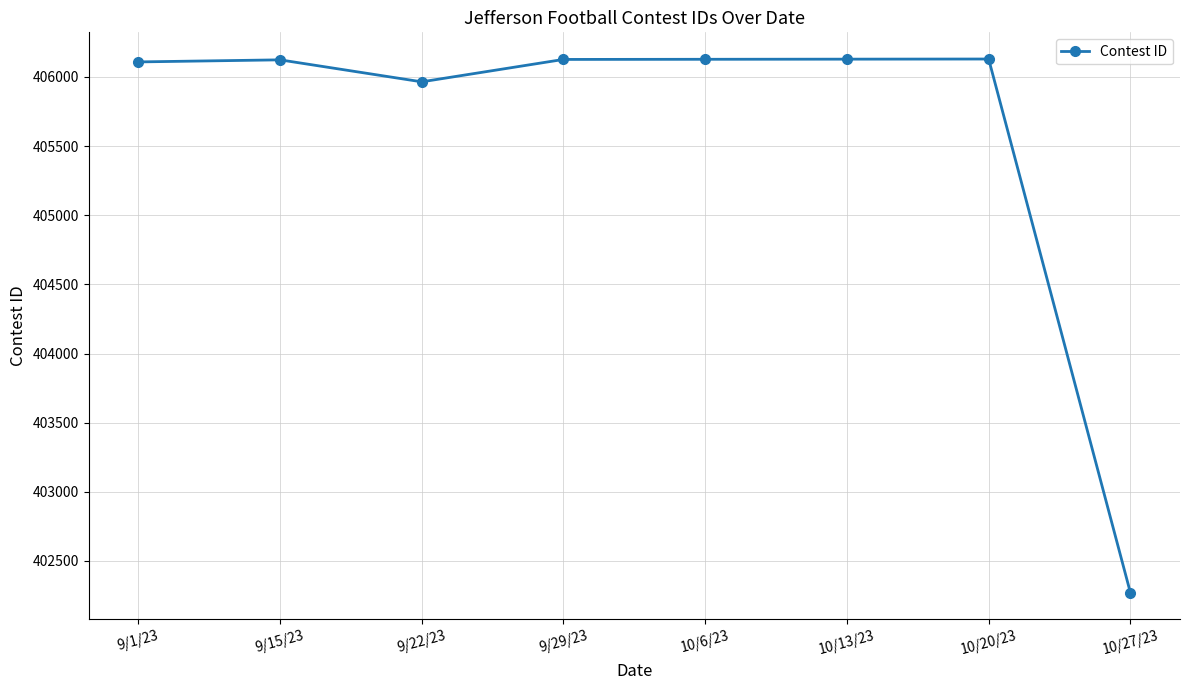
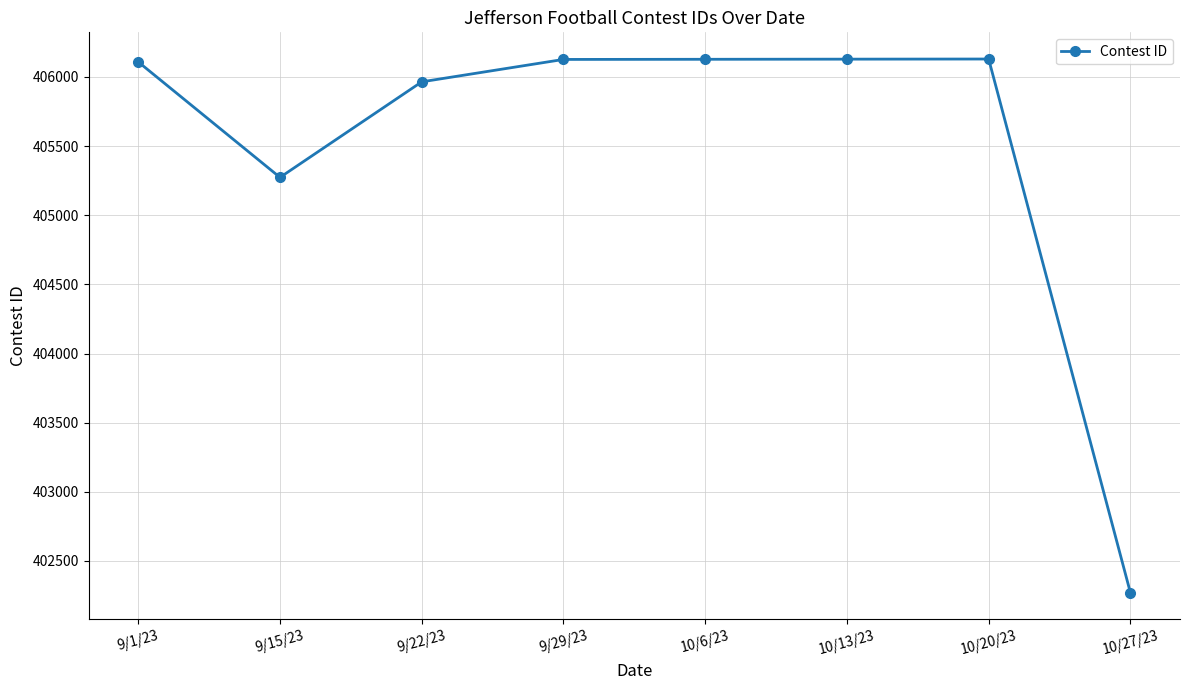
9/15/23: 406120 -> 405270
